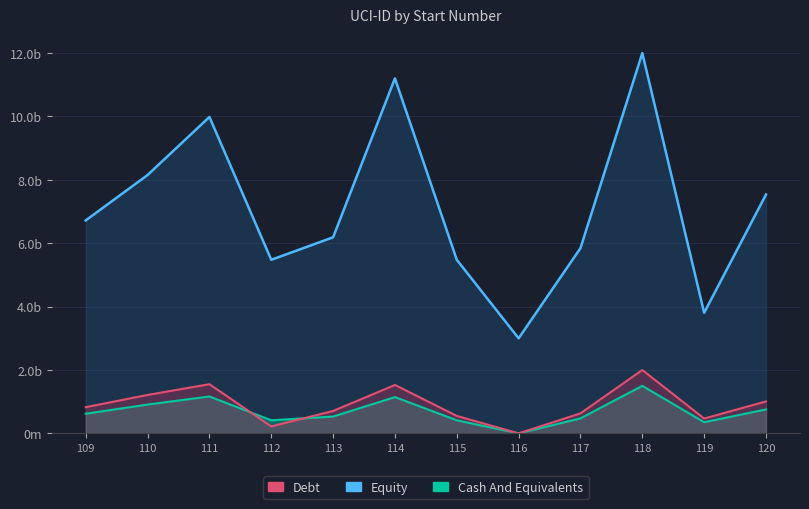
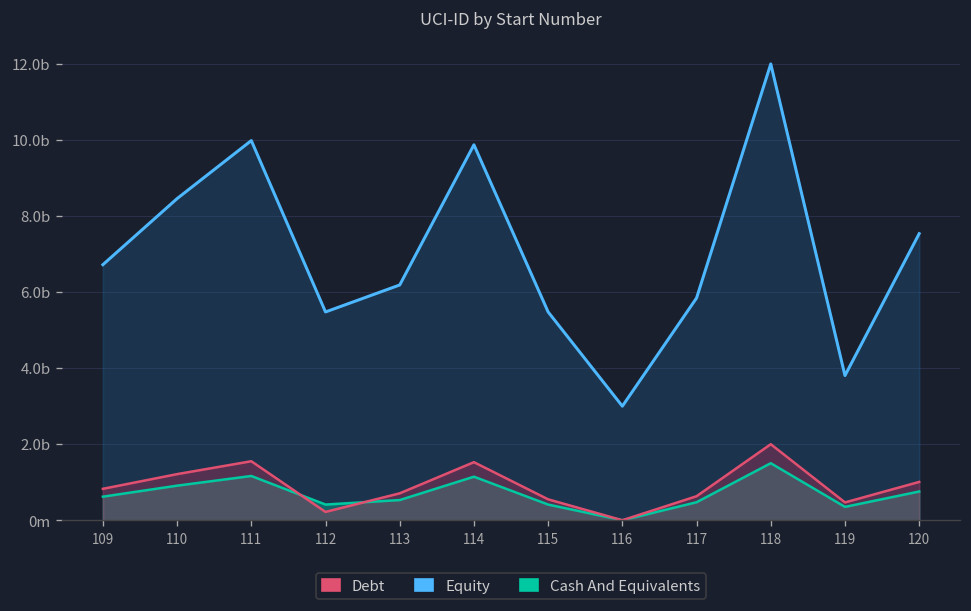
Equity, 110: 8.2b -> 8.5b
Equity, 114: 11.2b -> 9.9b
